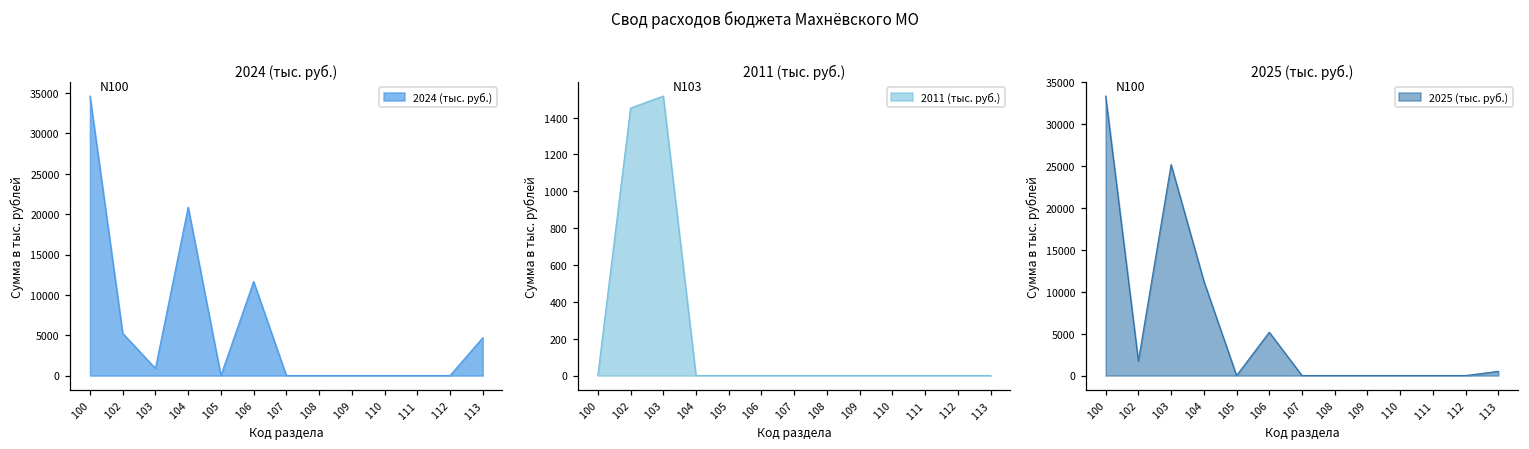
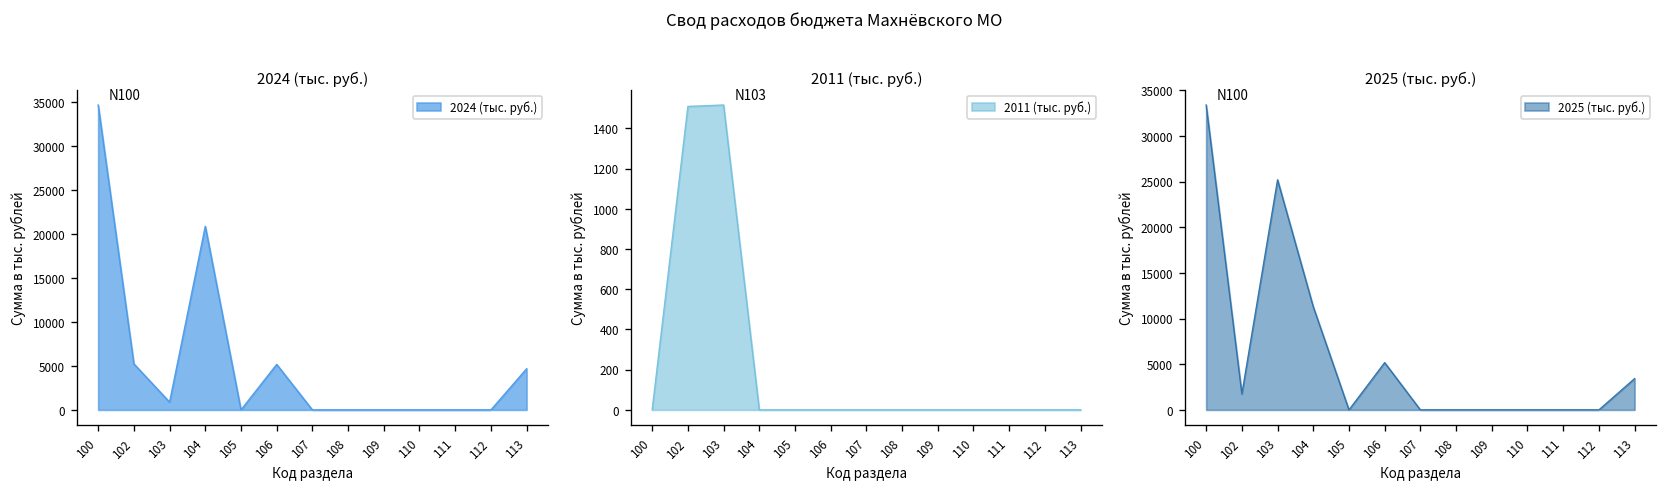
2024 (тыс. руб.), 106: 12000 -> 5000
2011 (тыс. руб.), 102: 1450 -> 1510
2025 (тыс. руб.), 113: 0 -> 3000
